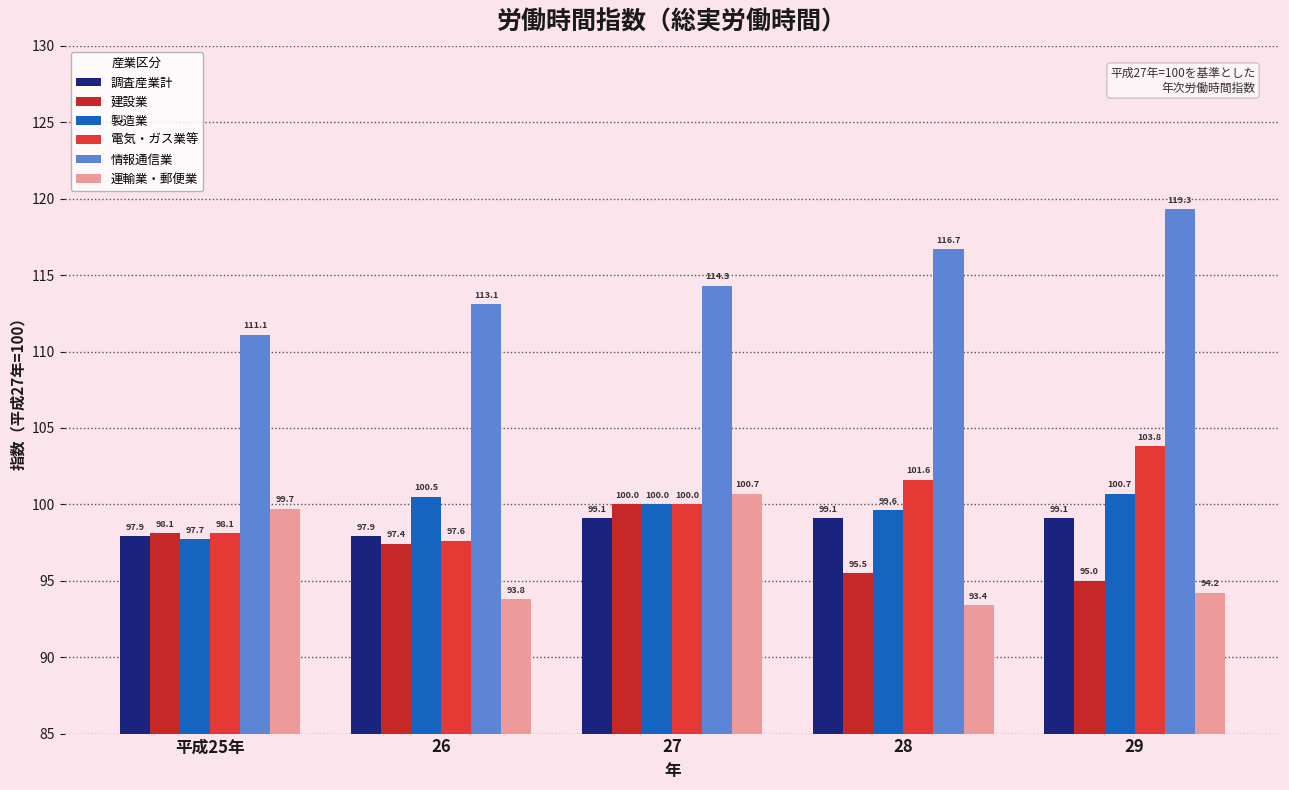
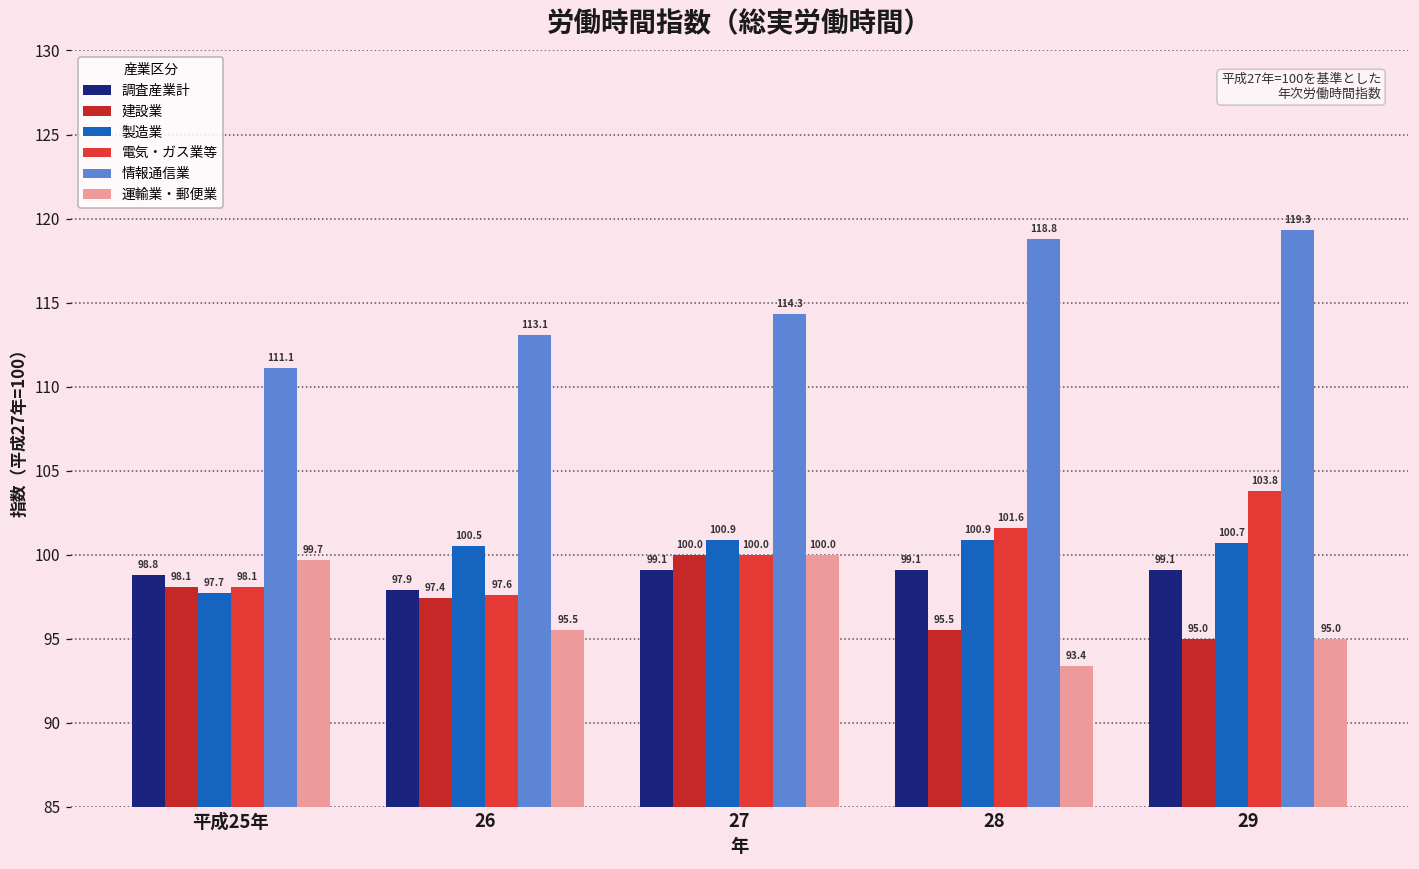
調査産業計, 平成25年: 97.9 -> 98.8
運輸業・郵便業, 26: 93.8 -> 95.5
製造業, 27: 100.0 -> 100.9
運輸業・郵便業, 27: 100.7 -> 100.0
製造業, 28: 99.6 -> 100.9
情報通信業, 28: 116.7 -> 118.8
運輸業・郵便業, 29: 94.2 -> 95.0
